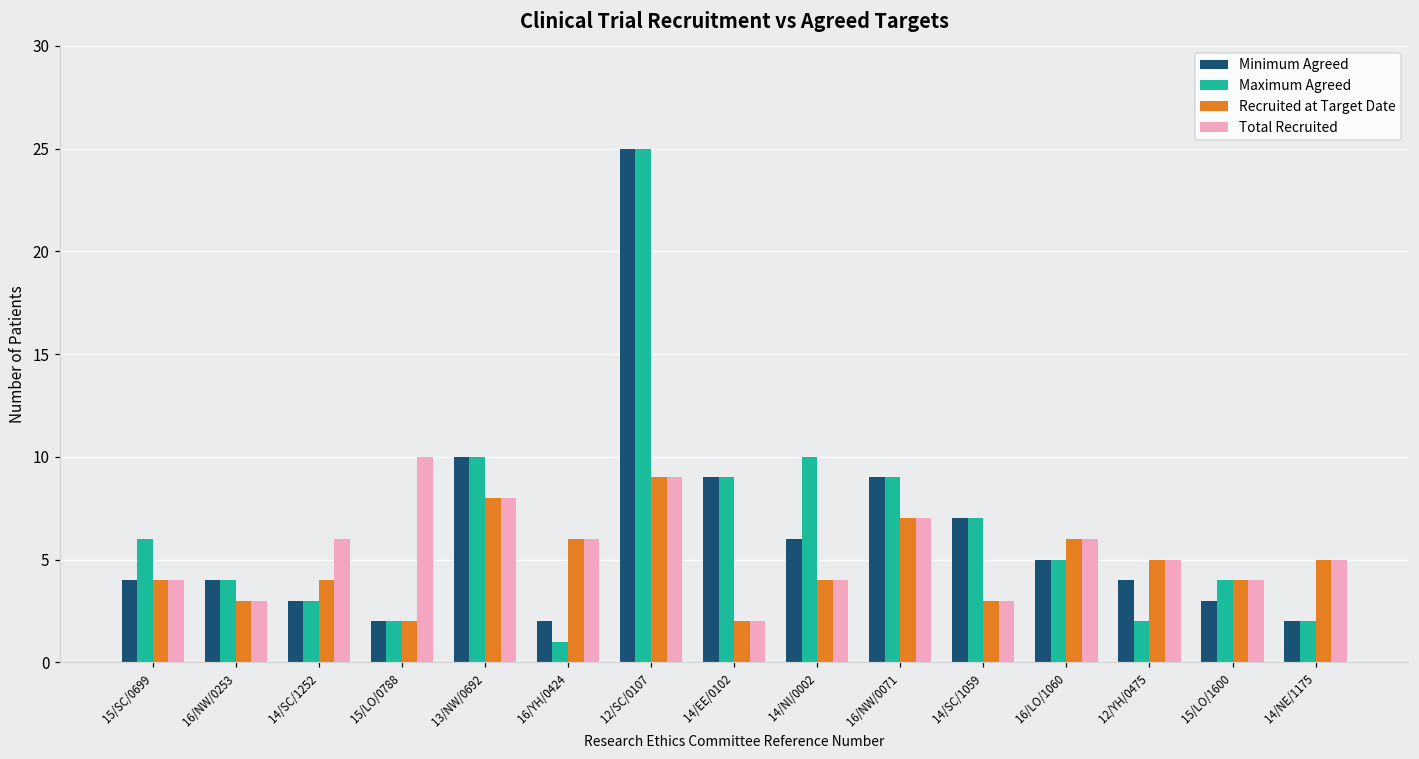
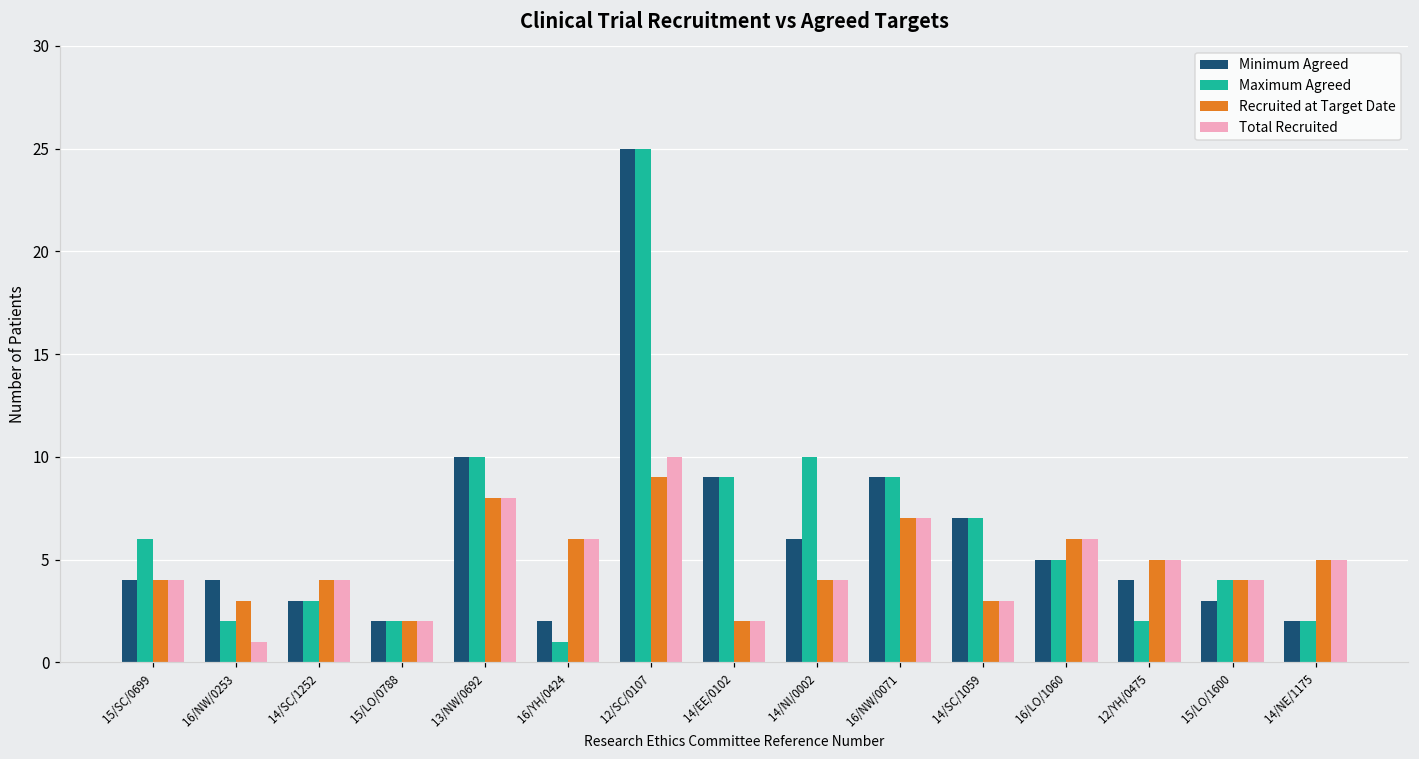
Maximum Agreed, 16/NW/0253: 4 -> 2
Total Recruited, 16/NW/0253: 3 -> 1
Total Recruited, 14/SC/1252: 6 -> 4
Total Recruited, 15/LO/0788: 10 -> 2
Total Recruited, 12/SC/0107: 9 -> 10
